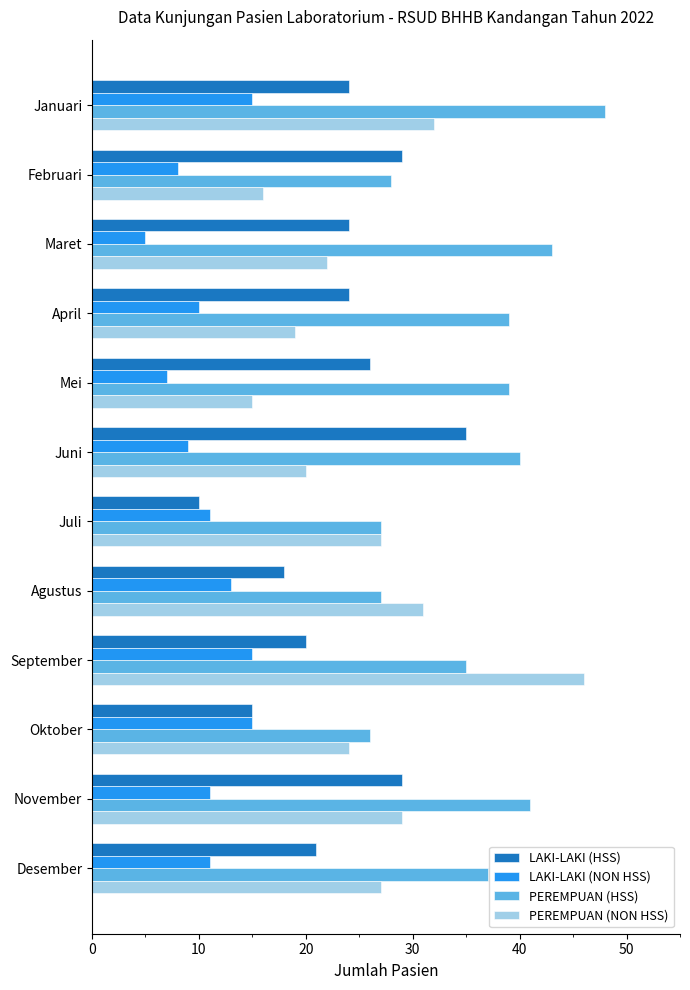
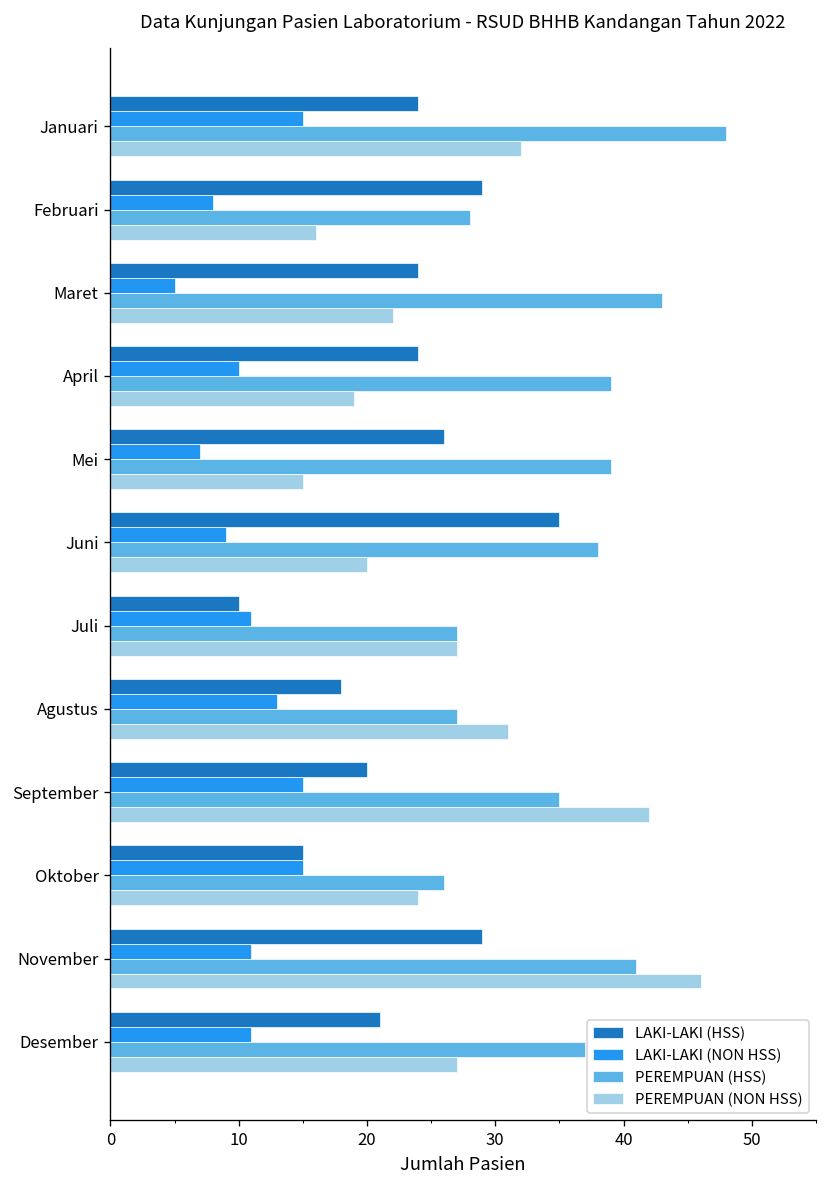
PEREMPUAN (HSS), Juni: 40 -> 38
PEREMPUAN (NON HSS), September: 46 -> 42
PEREMPUAN (NON HSS), November: 29 -> 46
